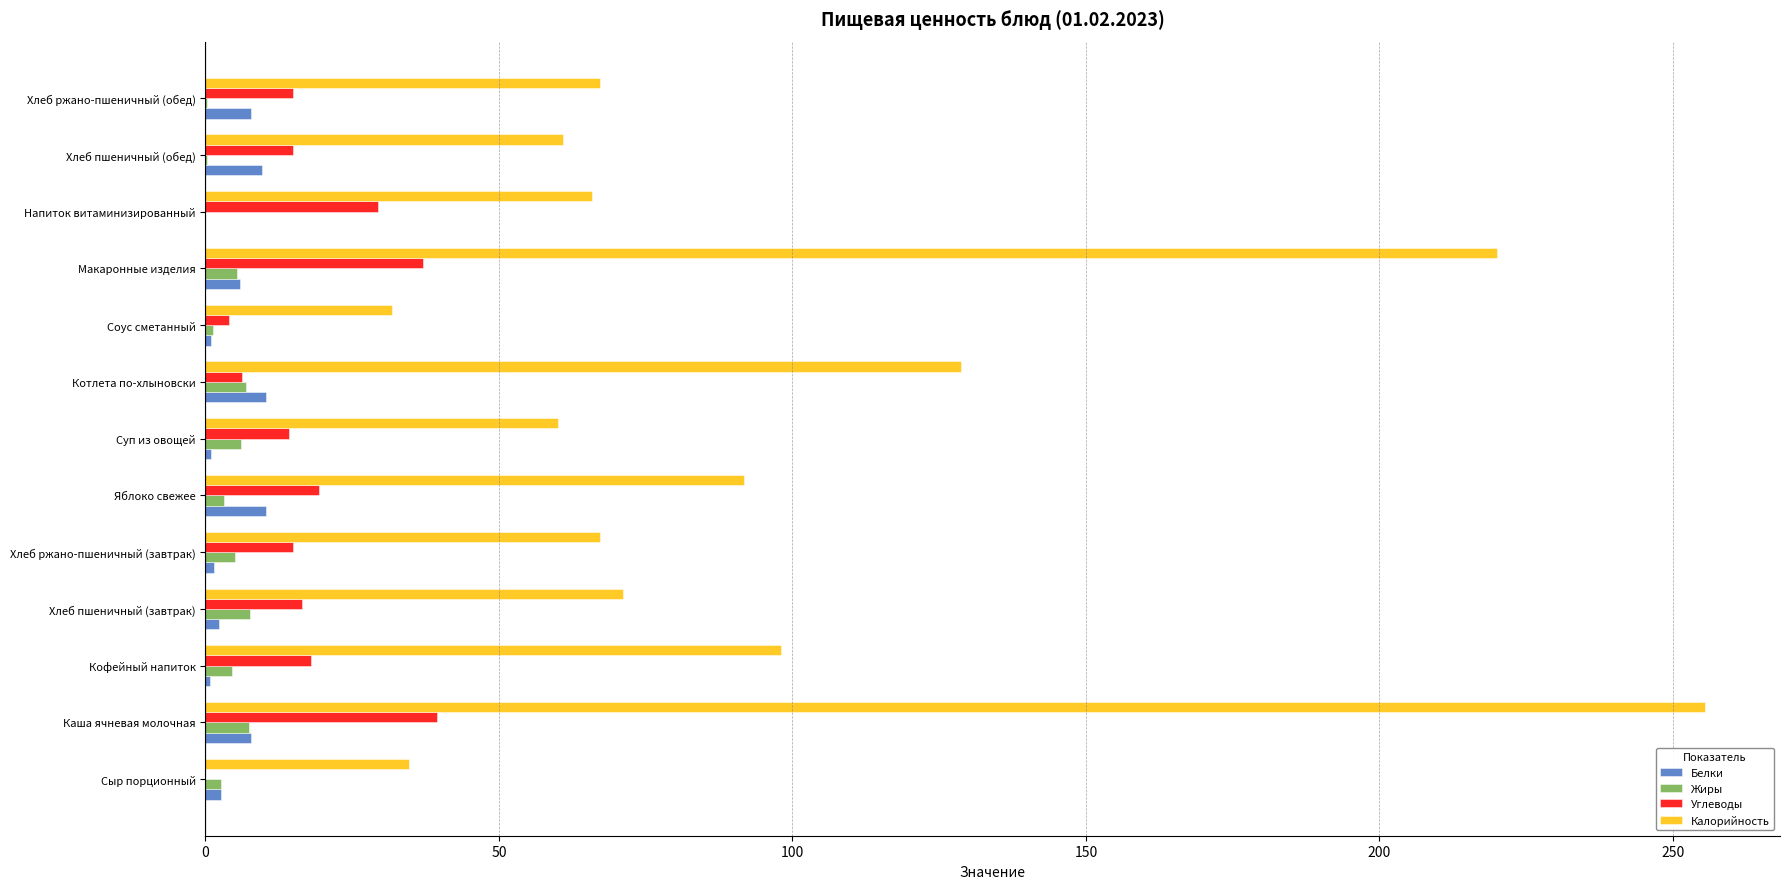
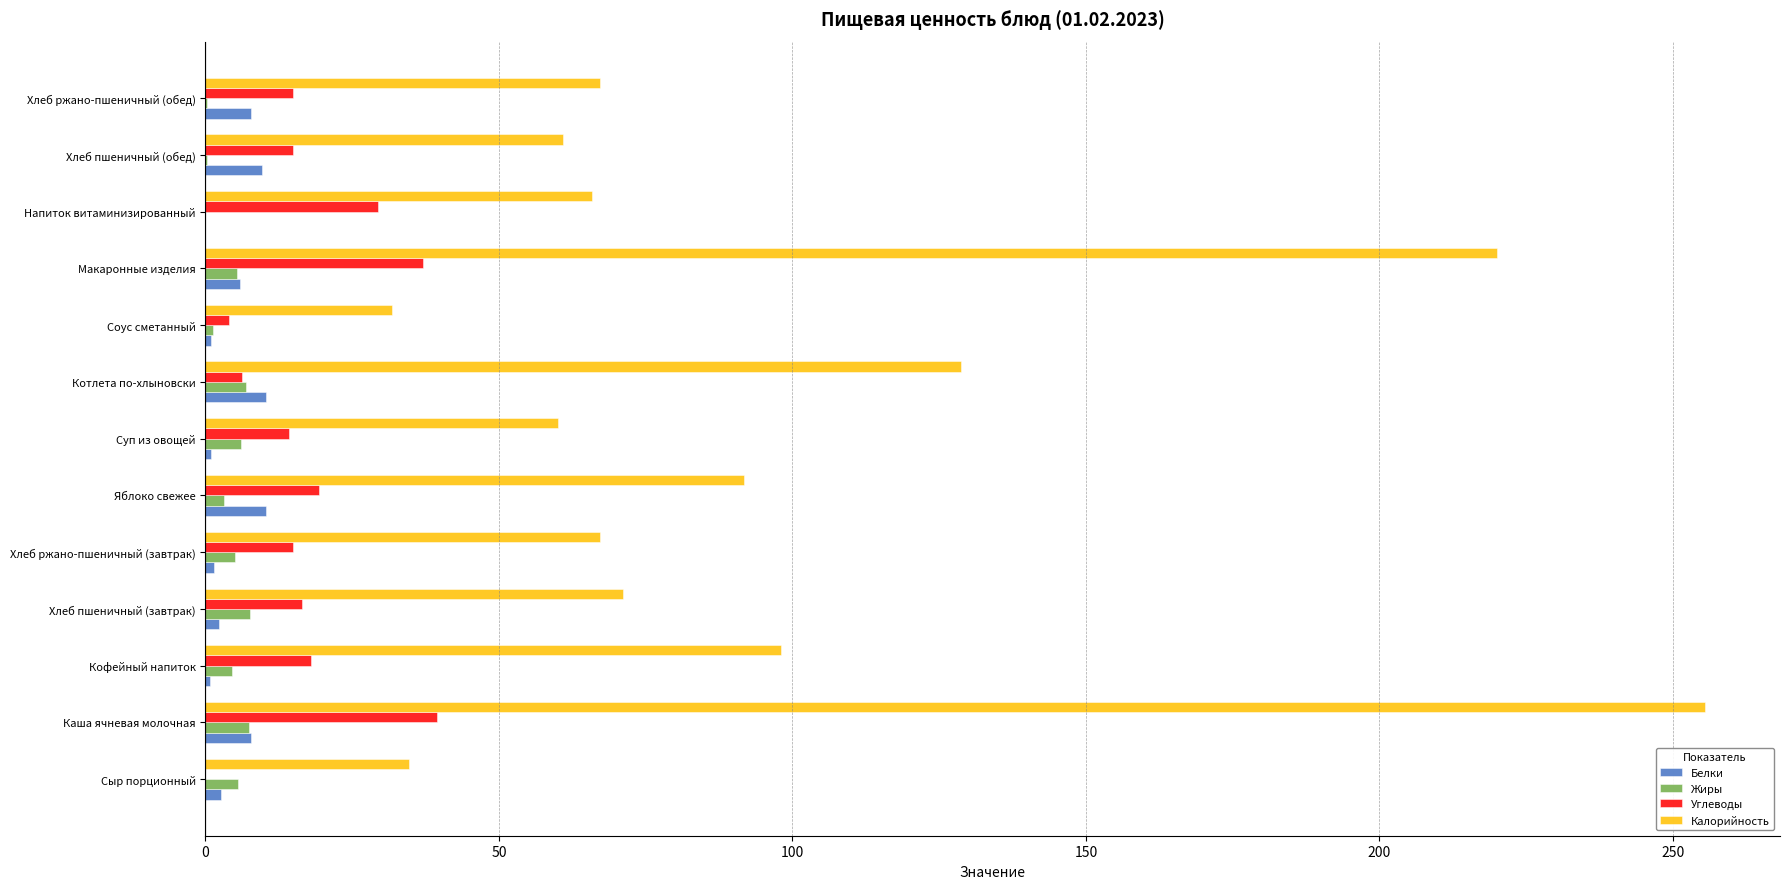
Жиры, Сыр порционный: 3 -> 6
